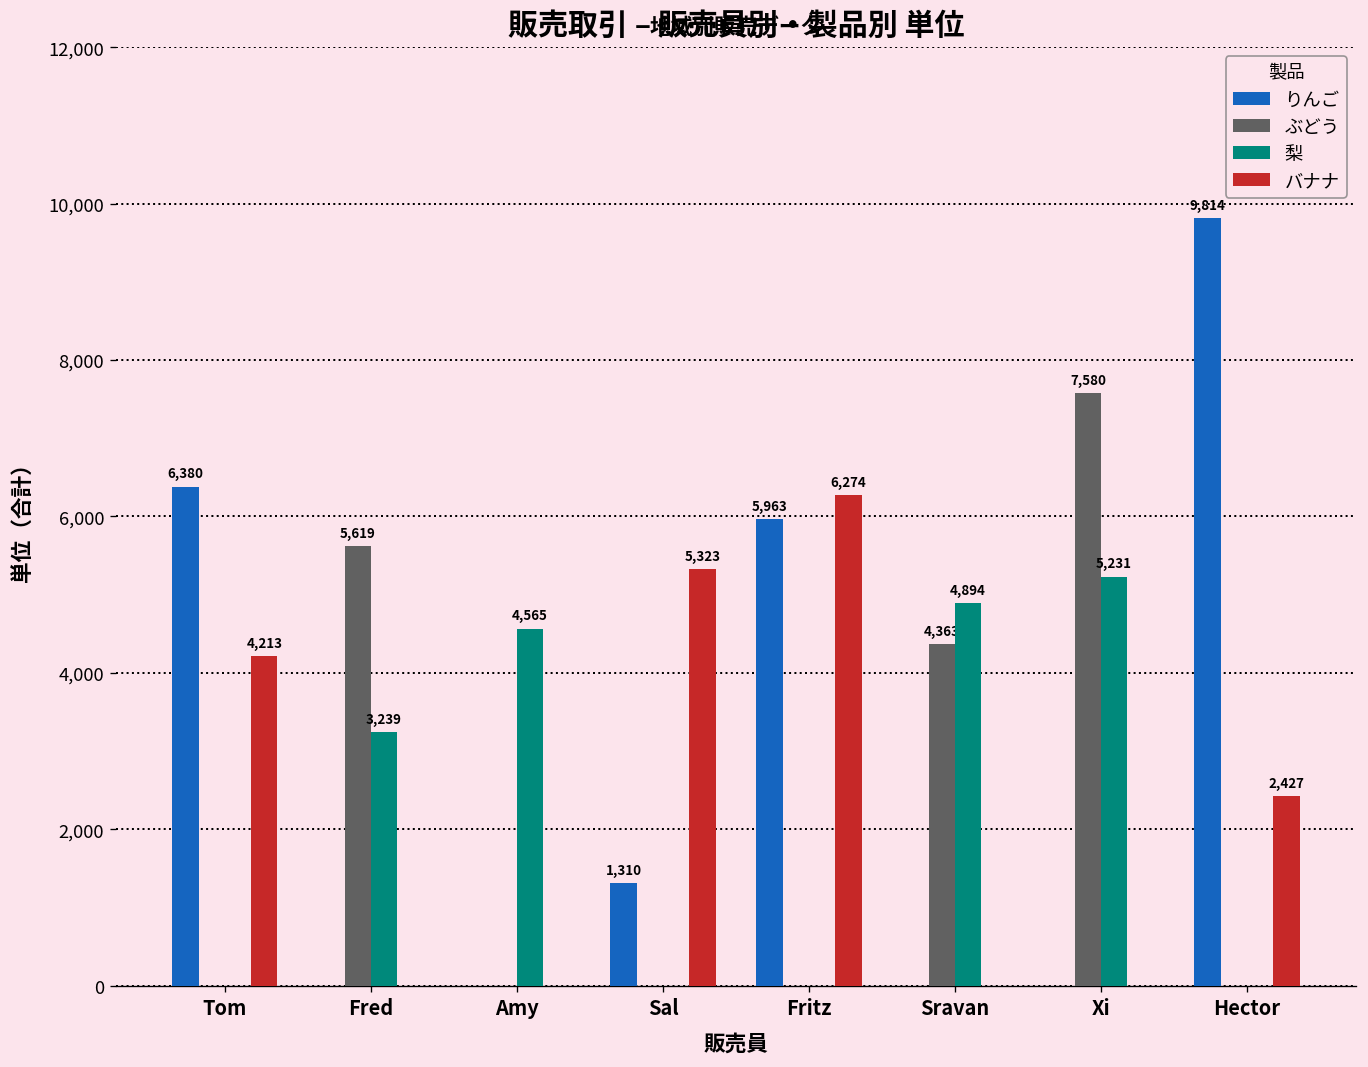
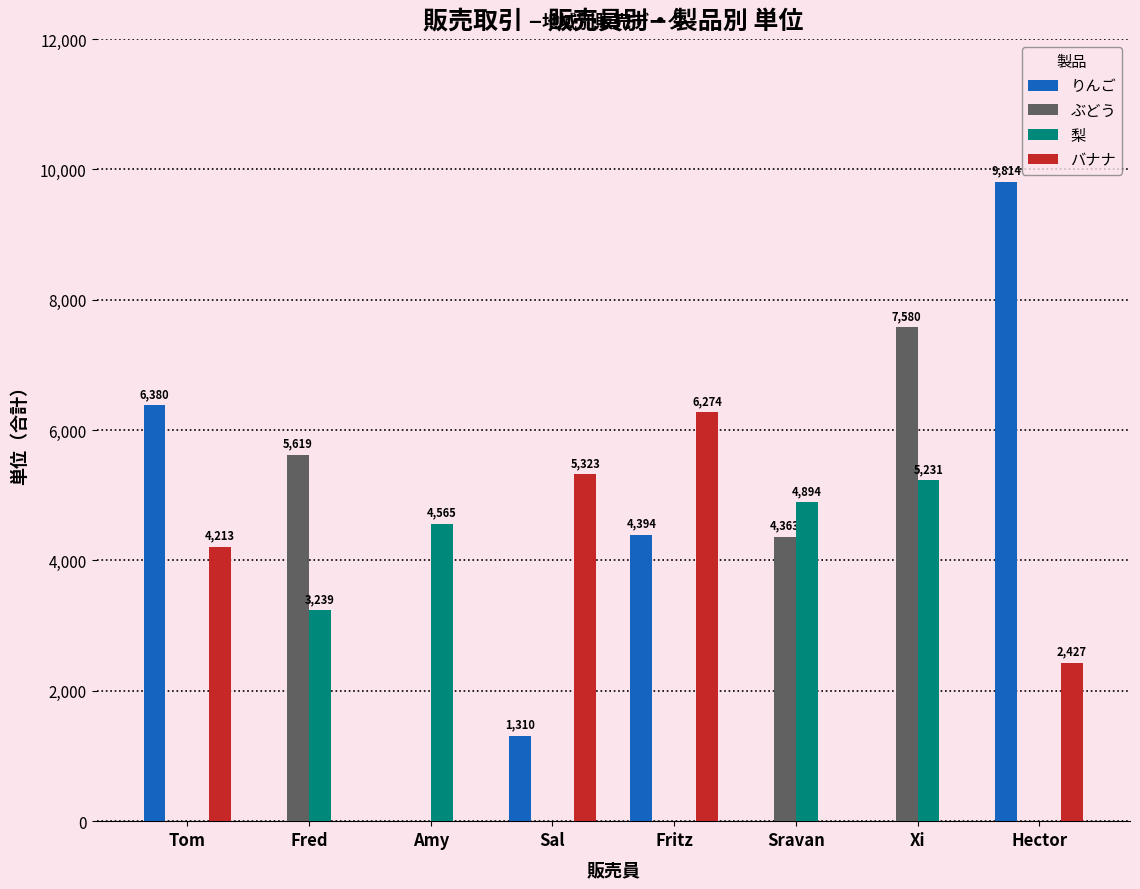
りんご, Fritz: 5,963 -> 4,394
